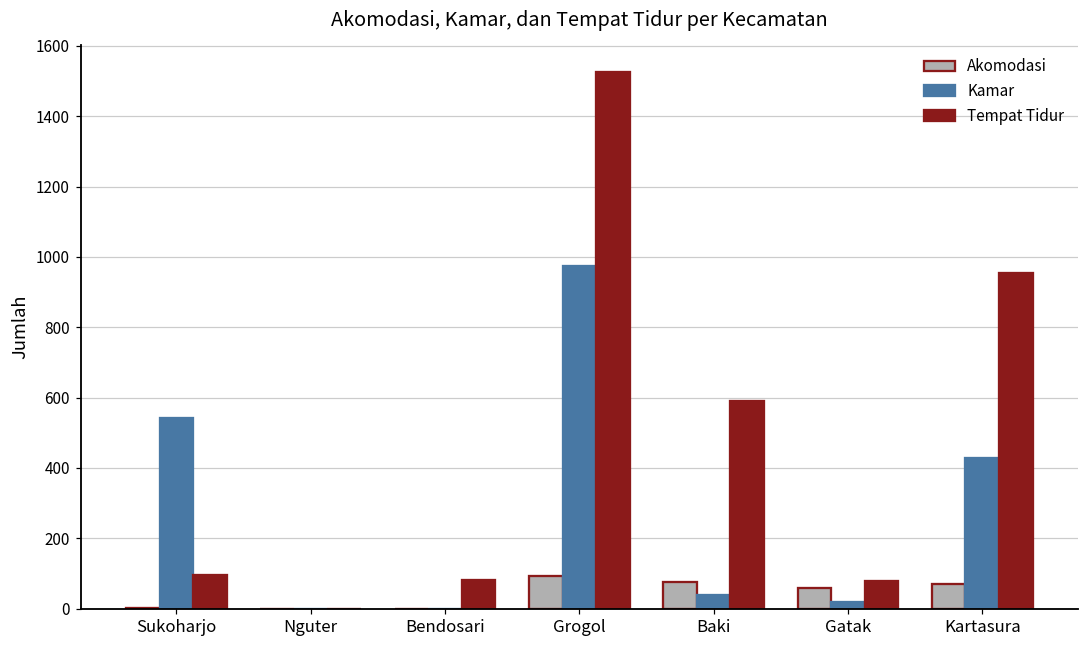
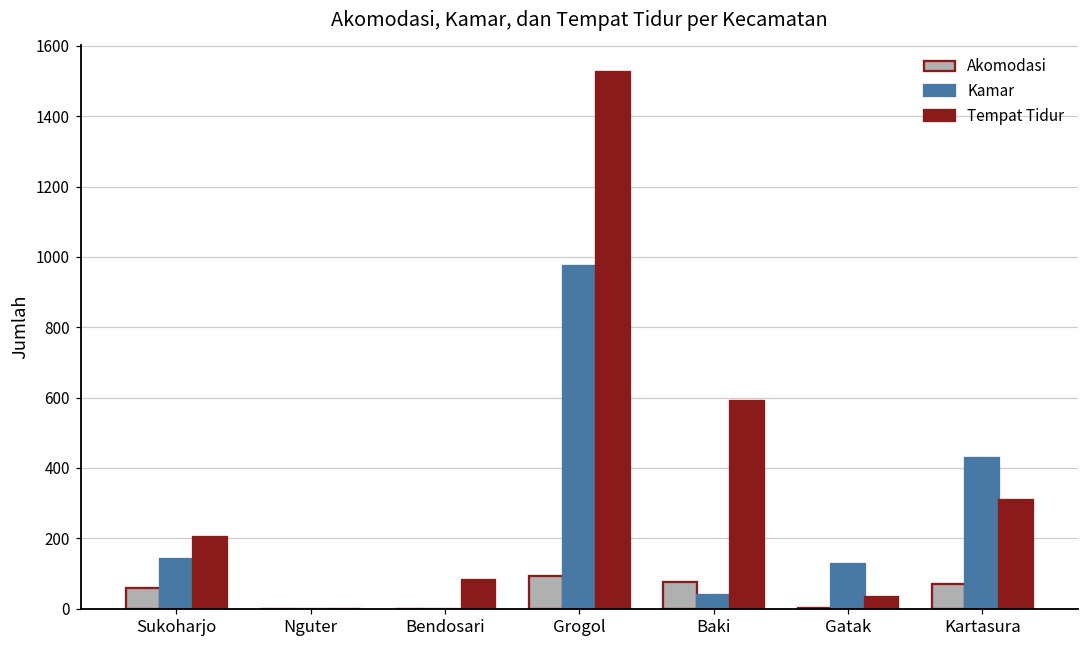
Akomodasi, Sukoharjo: 0 -> 60
Kamar, Sukoharjo: 540 -> 140
Tempat Tidur, Sukoharjo: 100 -> 200
Akomodasi, Gatak: 60 -> 0
Kamar, Gatak: 20 -> 130
Tempat Tidur, Gatak: 80 -> 30
Tempat Tidur, Kartasura: 950 -> 310
